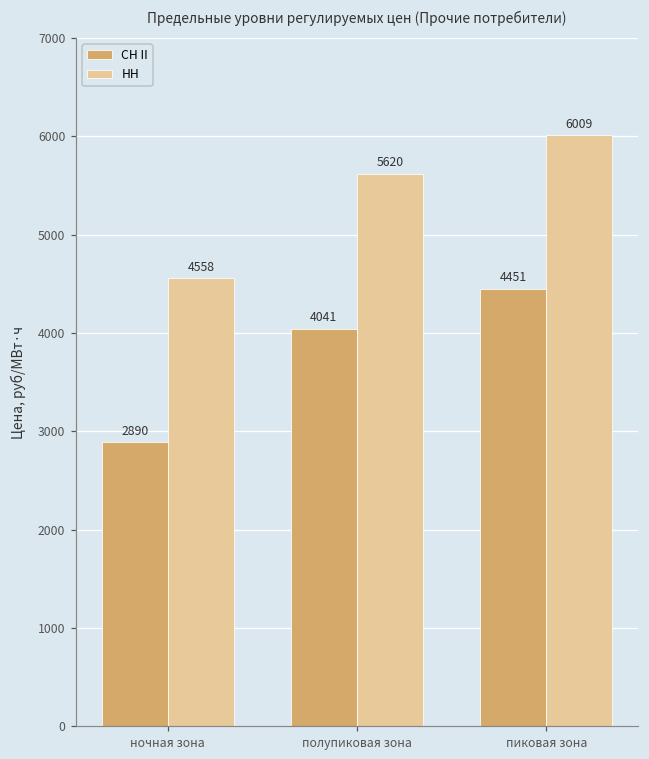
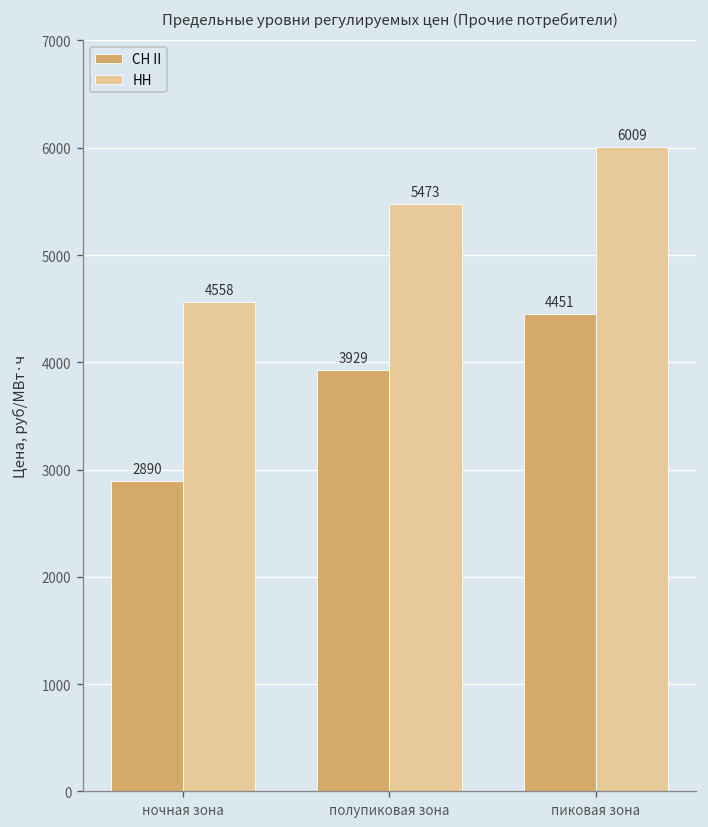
СН II, полупиковая зона: 4041 -> 3929
НН, полупиковая зона: 5620 -> 5473
